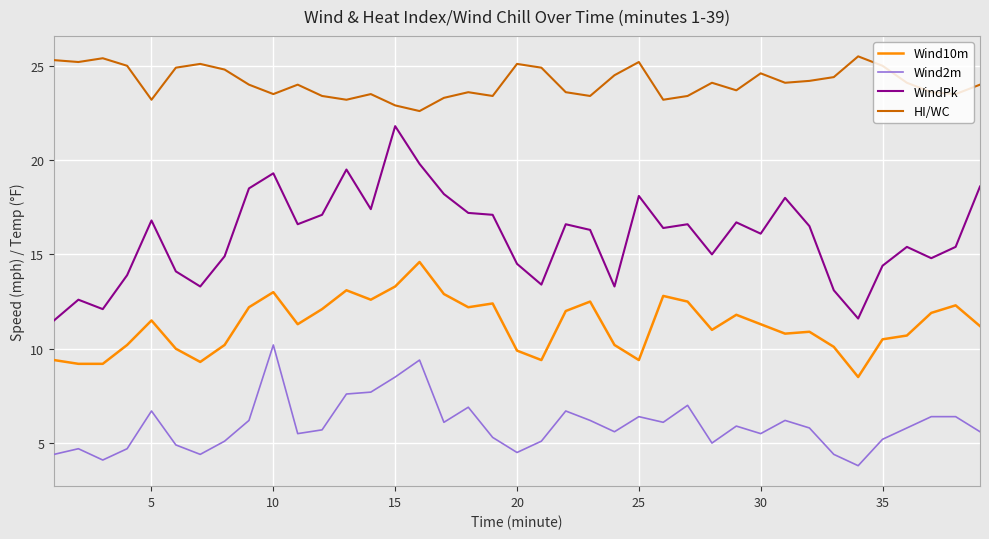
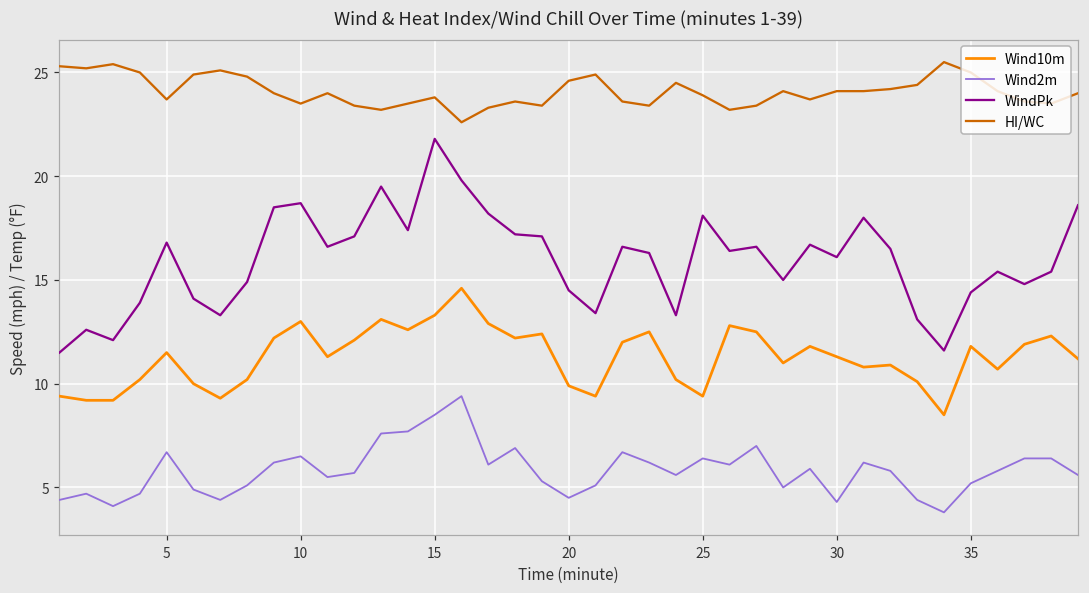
HI/WC, 5: 23.2 -> 23.7
Wind2m, 10: 10.2 -> 6.5
WindPk, 10: 19.3 -> 18.7
HI/WC, 15: 22.9 -> 23.8
HI/WC, 20: 25.1 -> 24.6
HI/WC, 25: 25.2 -> 23.9
Wind2m, 30: 5.5 -> 4.3
HI/WC, 30: 24.6 -> 24.1
Wind10m, 35: 10.5 -> 11.8
